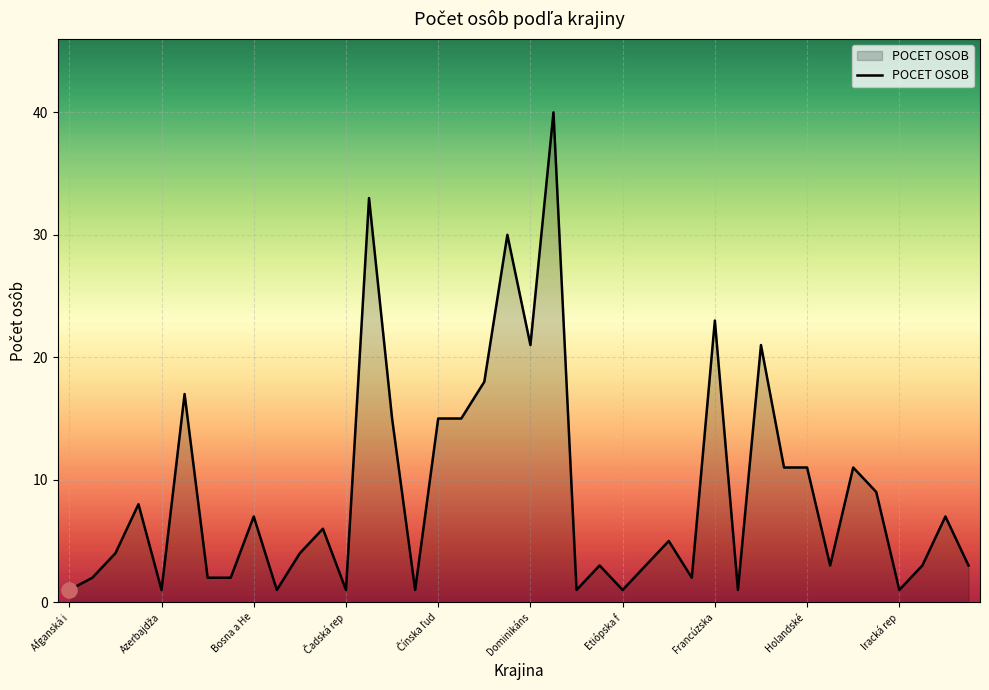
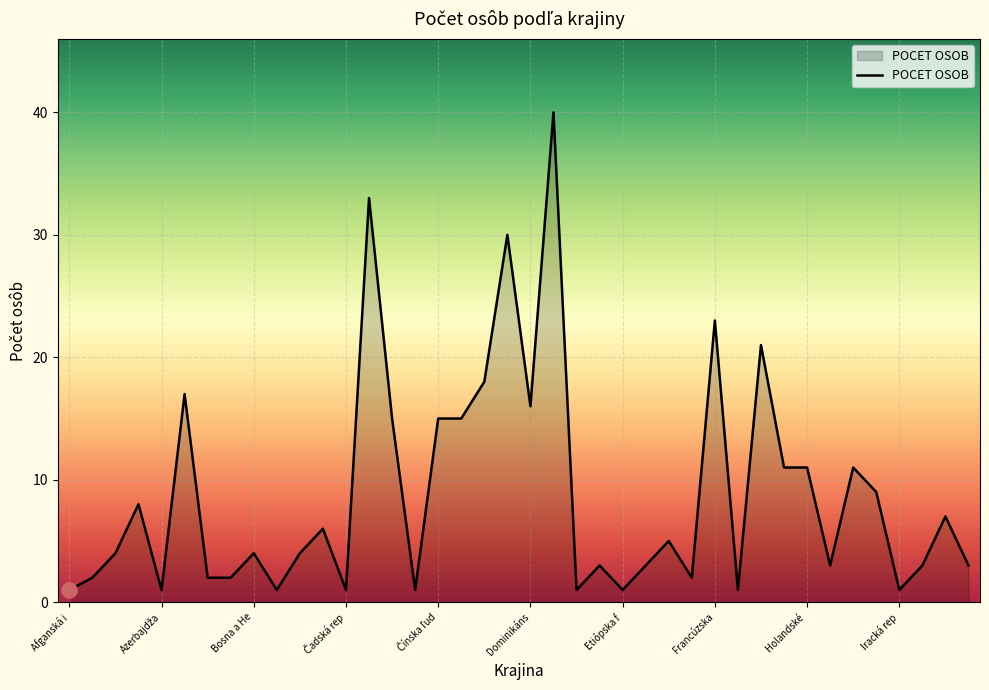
POCET OSOB, Bosna a He: 7 -> 4
POCET OSOB, Dominikáns: 21 -> 16
